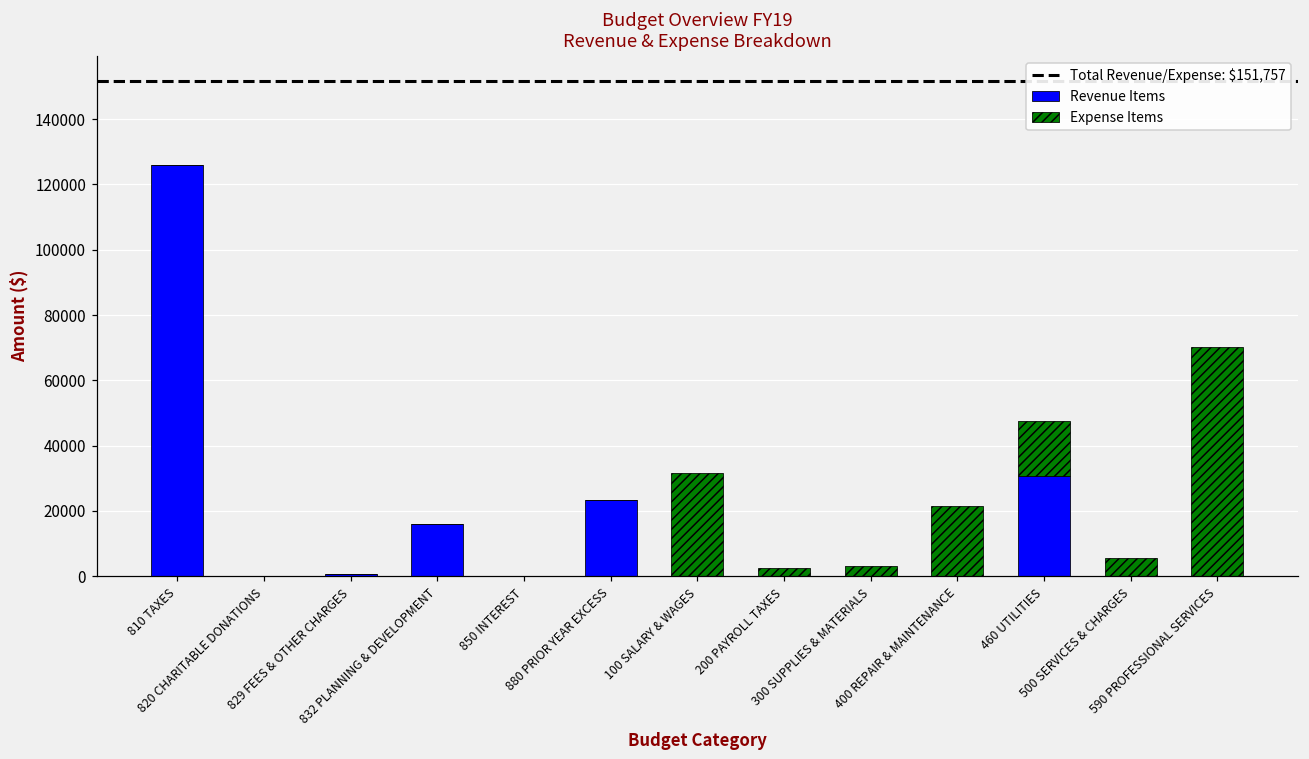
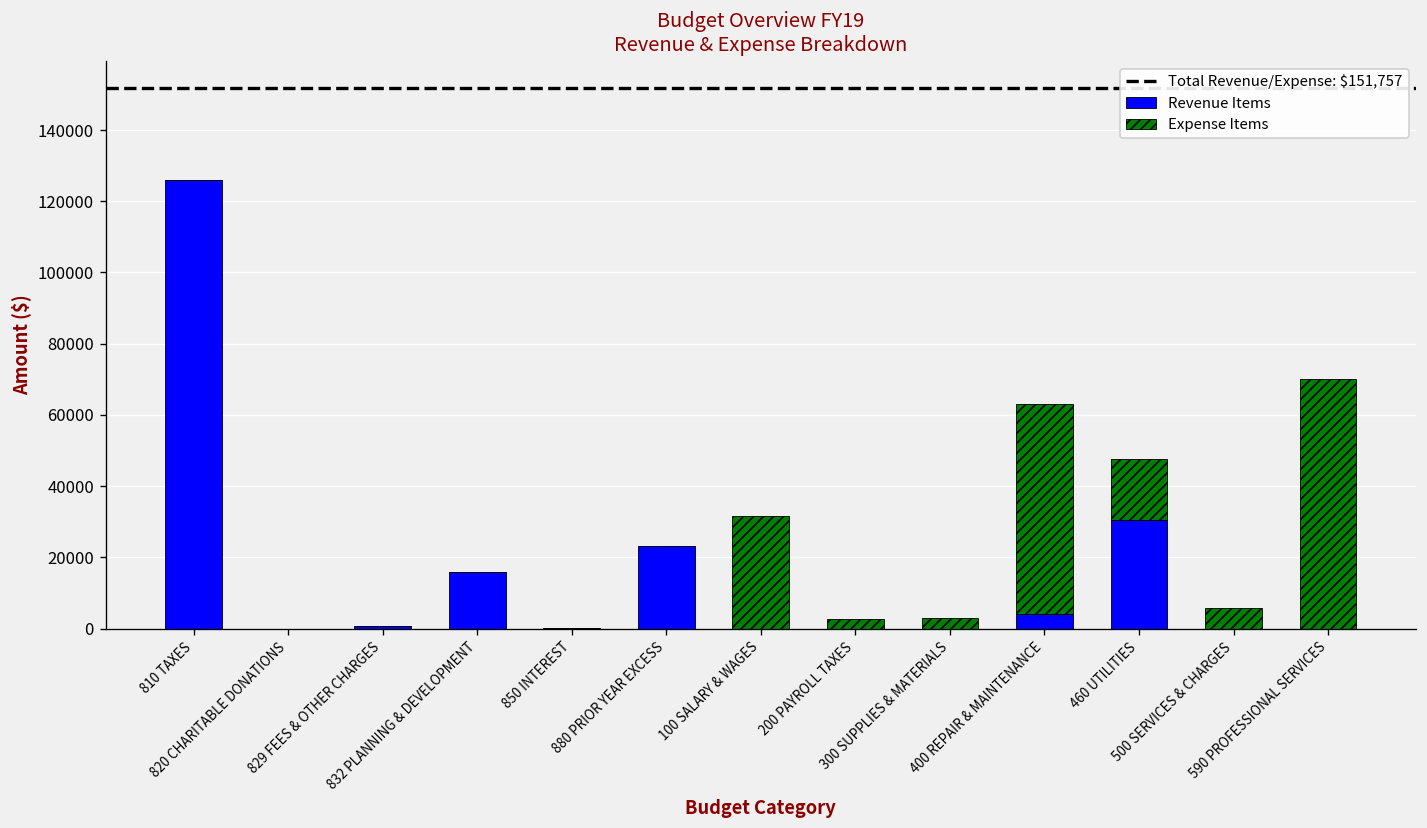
Revenue Items, 400 REPAIR & MAINTENANCE: 0 -> 4000
Expense Items, 400 REPAIR & MAINTENANCE: 22000 -> 59000
